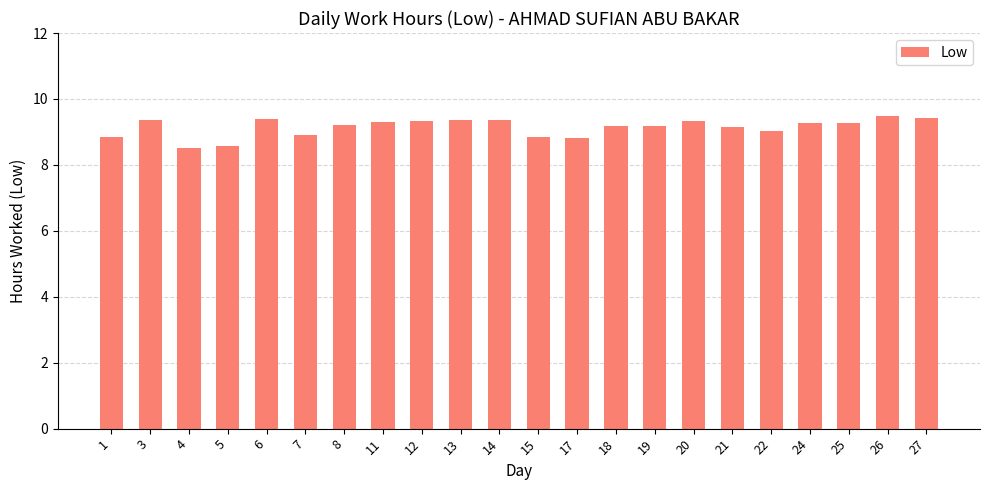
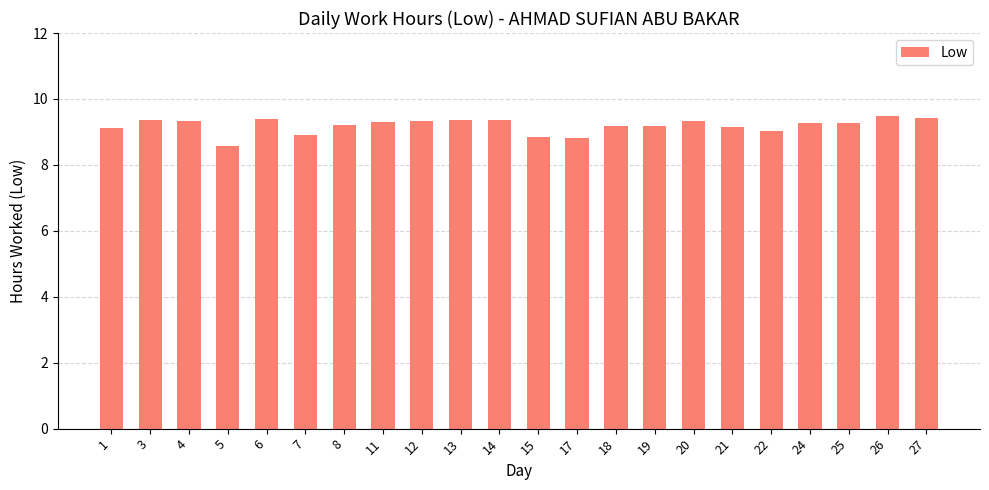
1: 8.9 -> 9.1
4: 8.5 -> 9.3
